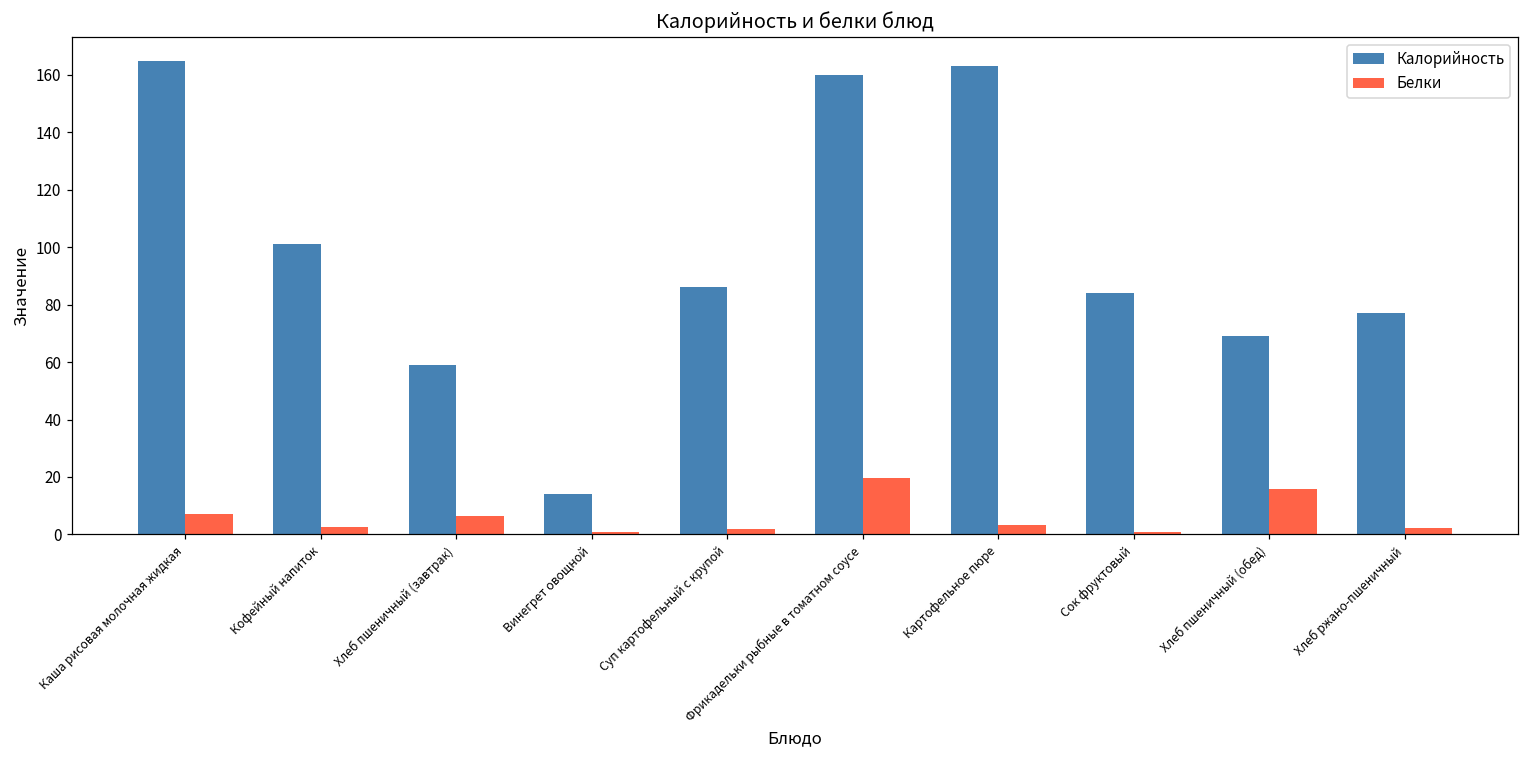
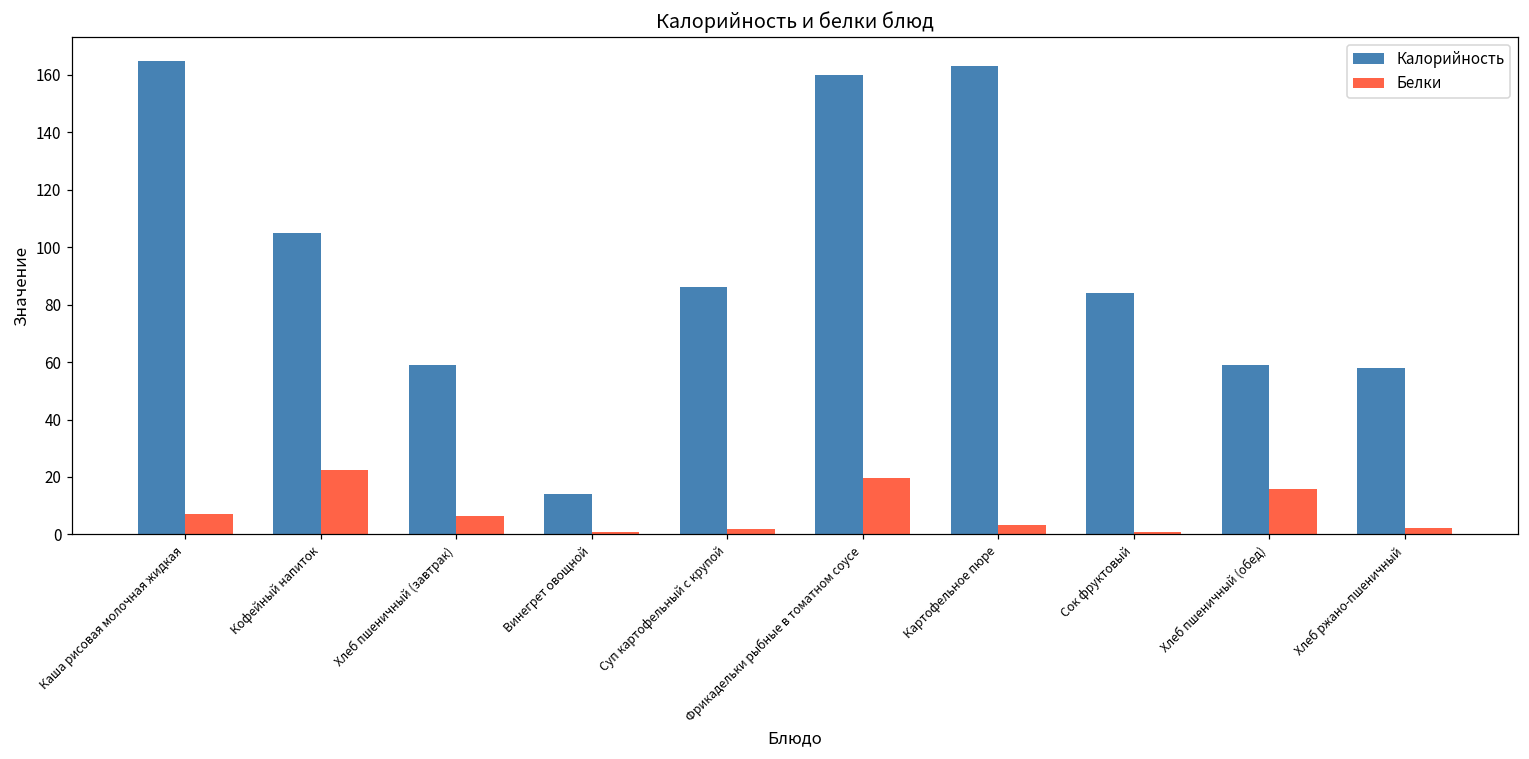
Калорийность, Кофейный напиток: 101 -> 105
Белки, Кофейный напиток: 3 -> 22
Калорийность, Хлеб пшеничный (обед): 69 -> 59
Калорийность, Хлеб ржано-пшеничный: 77 -> 58
